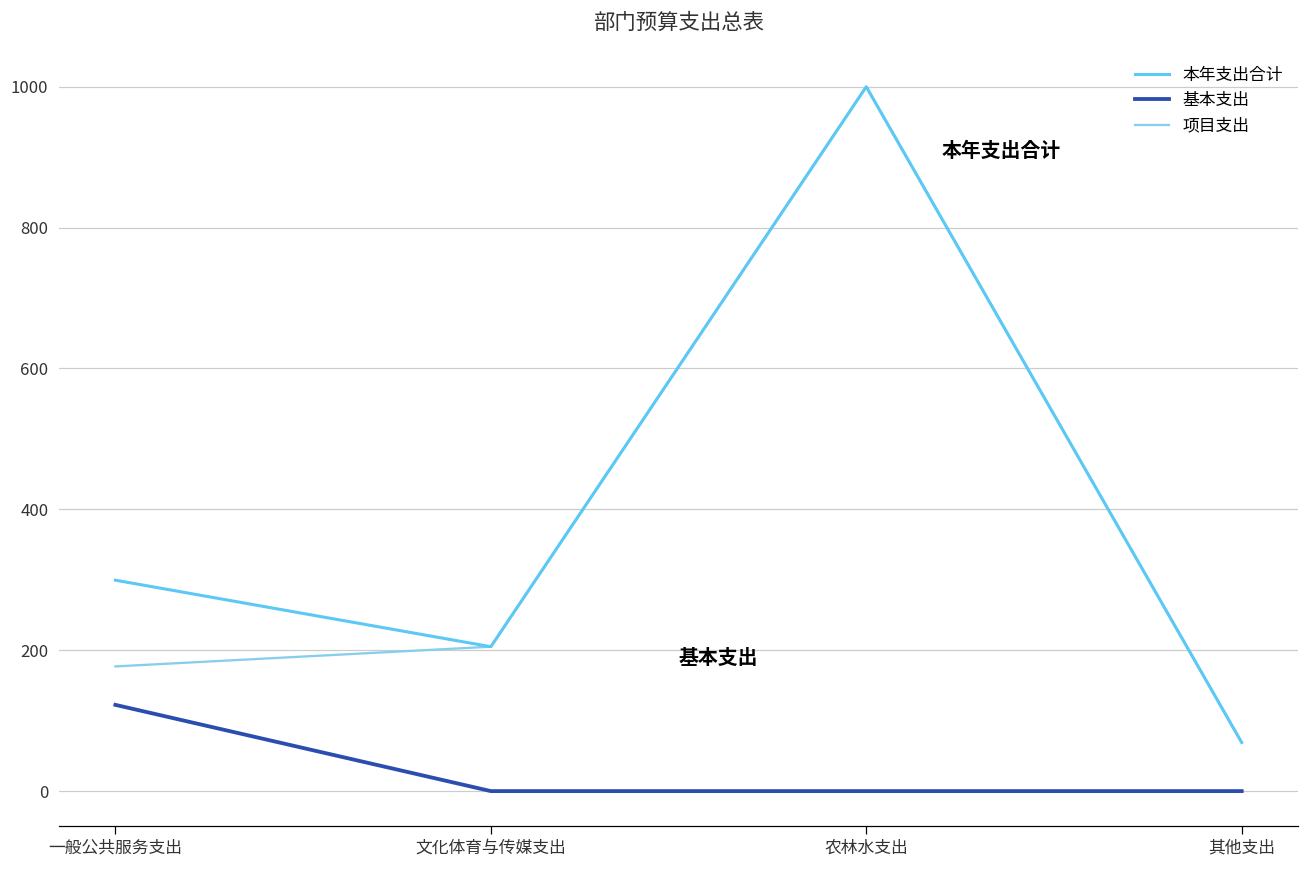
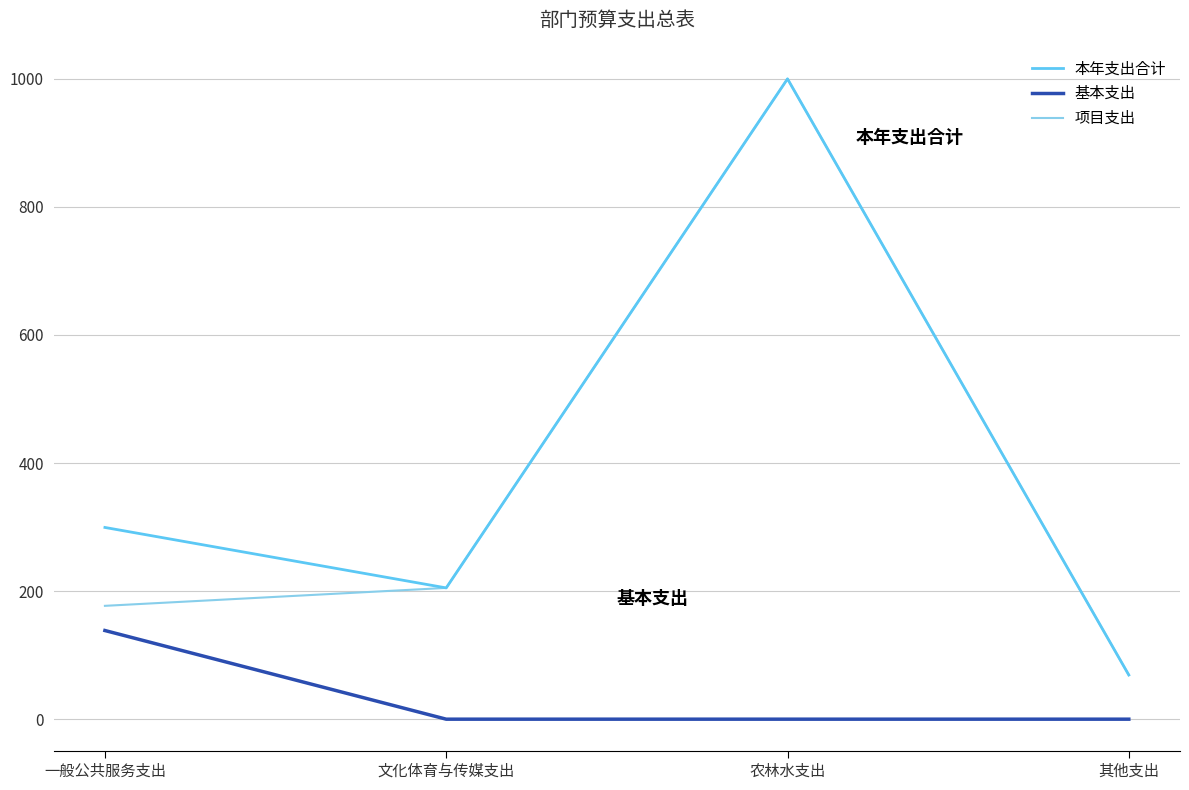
基本支出, 一般公共服务支出: 120 -> 140
